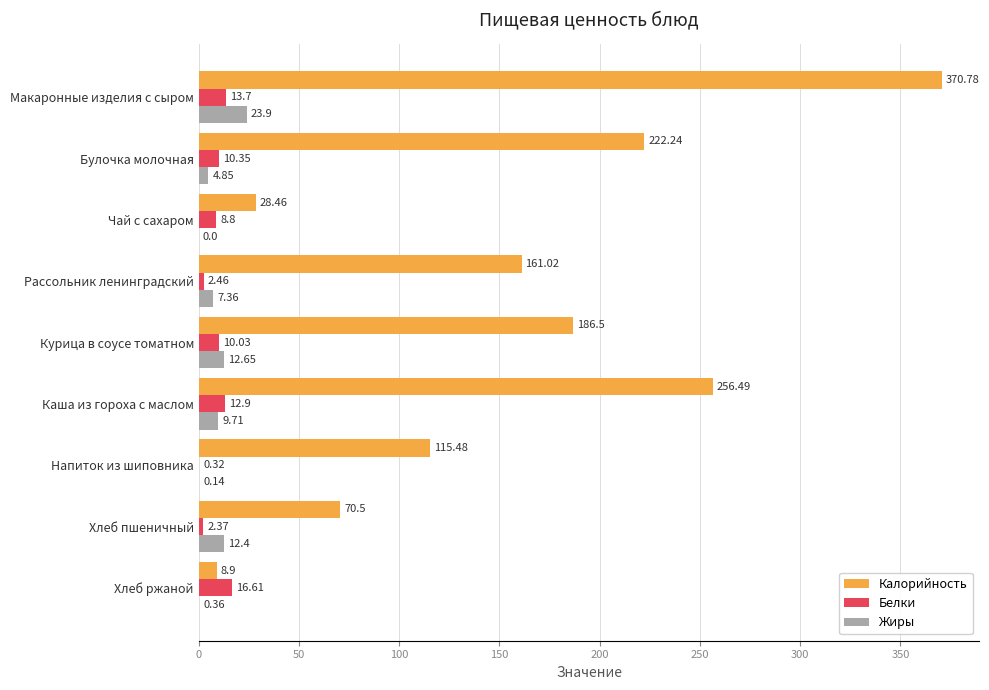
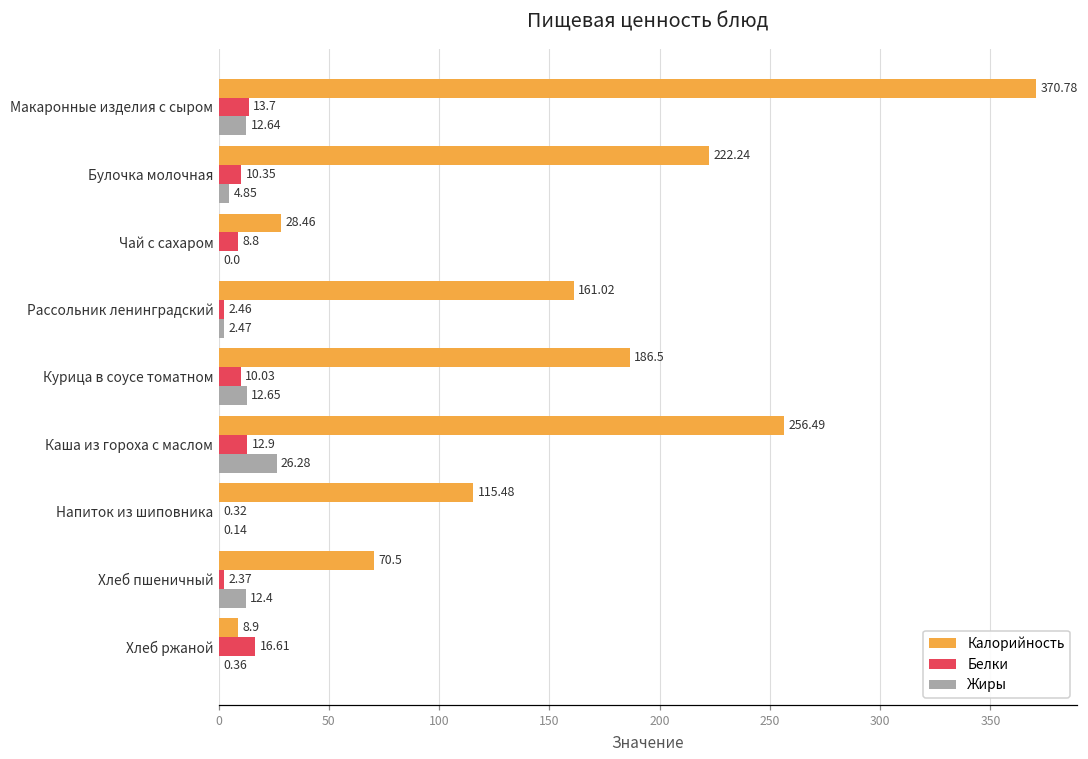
Жиры, Макаронные изделия с сыром: 23.9 -> 12.64
Жиры, Рассольник ленинградский: 7.36 -> 2.47
Жиры, Каша из гороха с маслом: 9.71 -> 26.28
